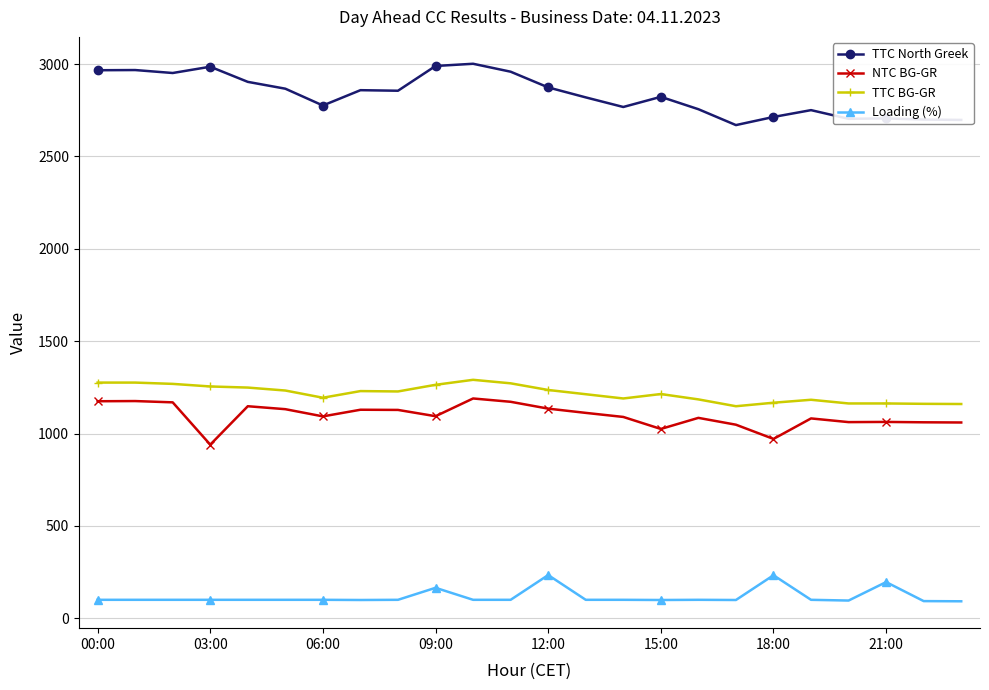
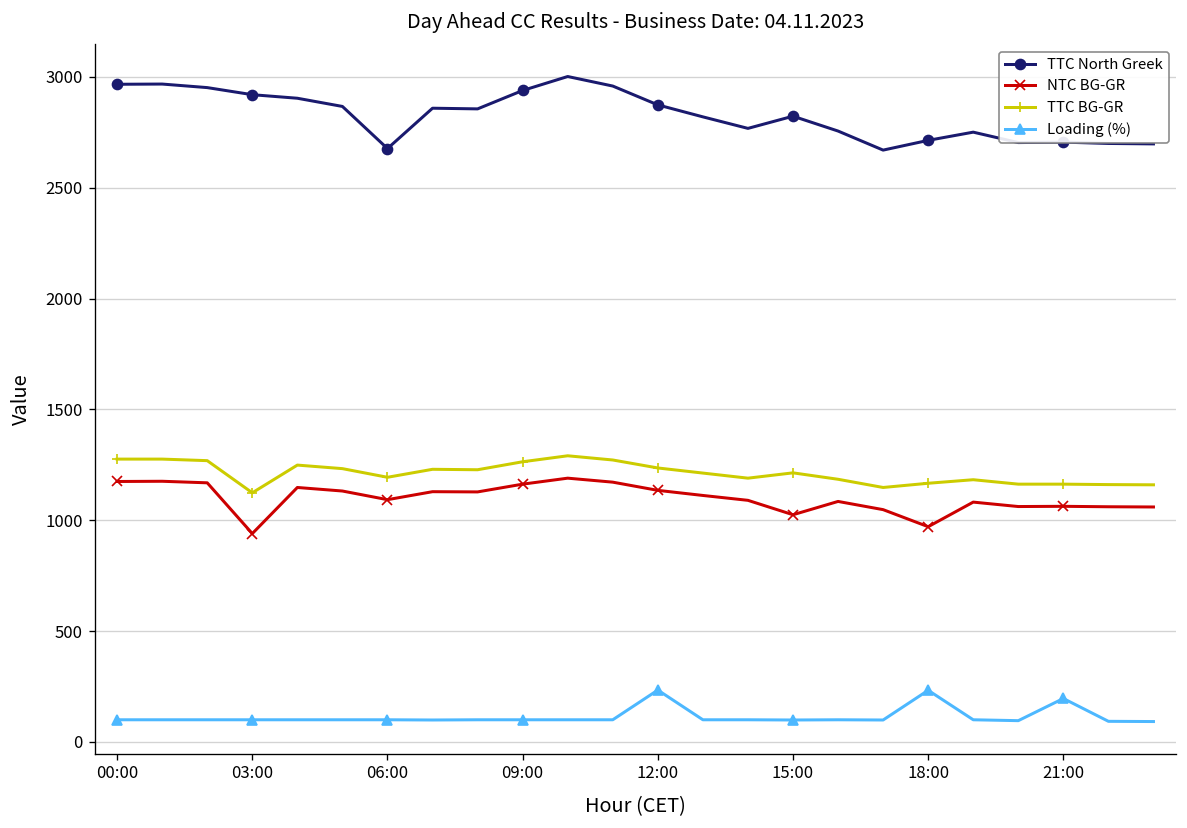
TTC North Greek, 03:00: 2990 -> 2920
TTC BG-GR, 03:00: 1260 -> 1120
TTC North Greek, 06:00: 2780 -> 2680
TTC North Greek, 09:00: 2990 -> 2940
NTC BG-GR, 09:00: 1090 -> 1160
Loading (%), 09:00: 170 -> 100
